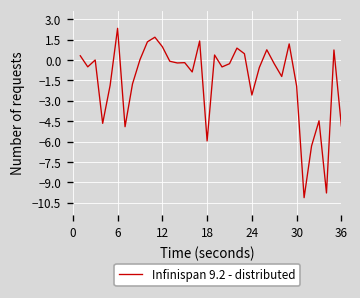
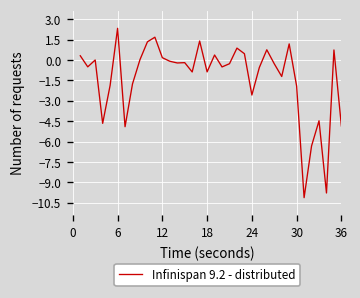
12: 1.0 -> 0.2
18: -6.0 -> -0.9
